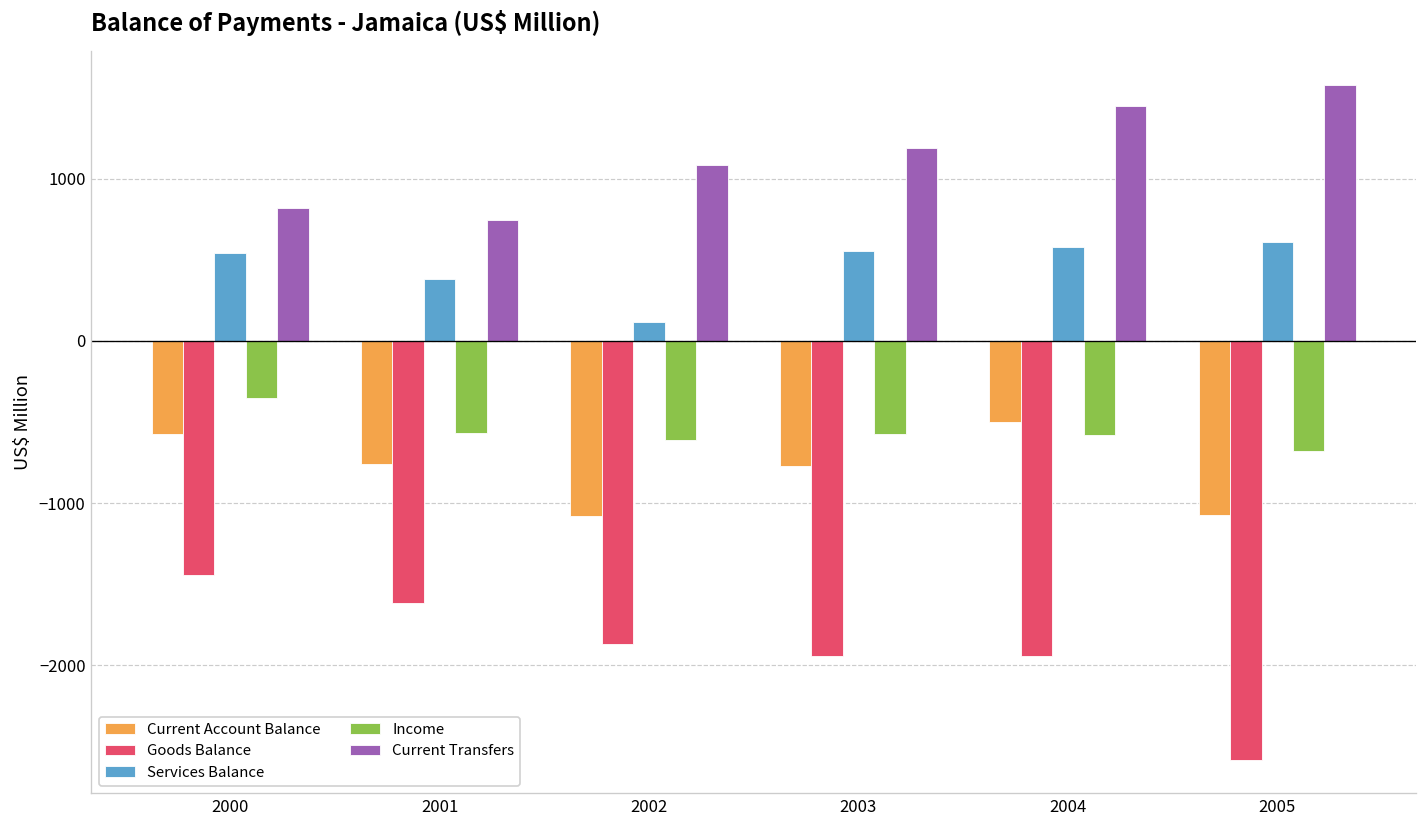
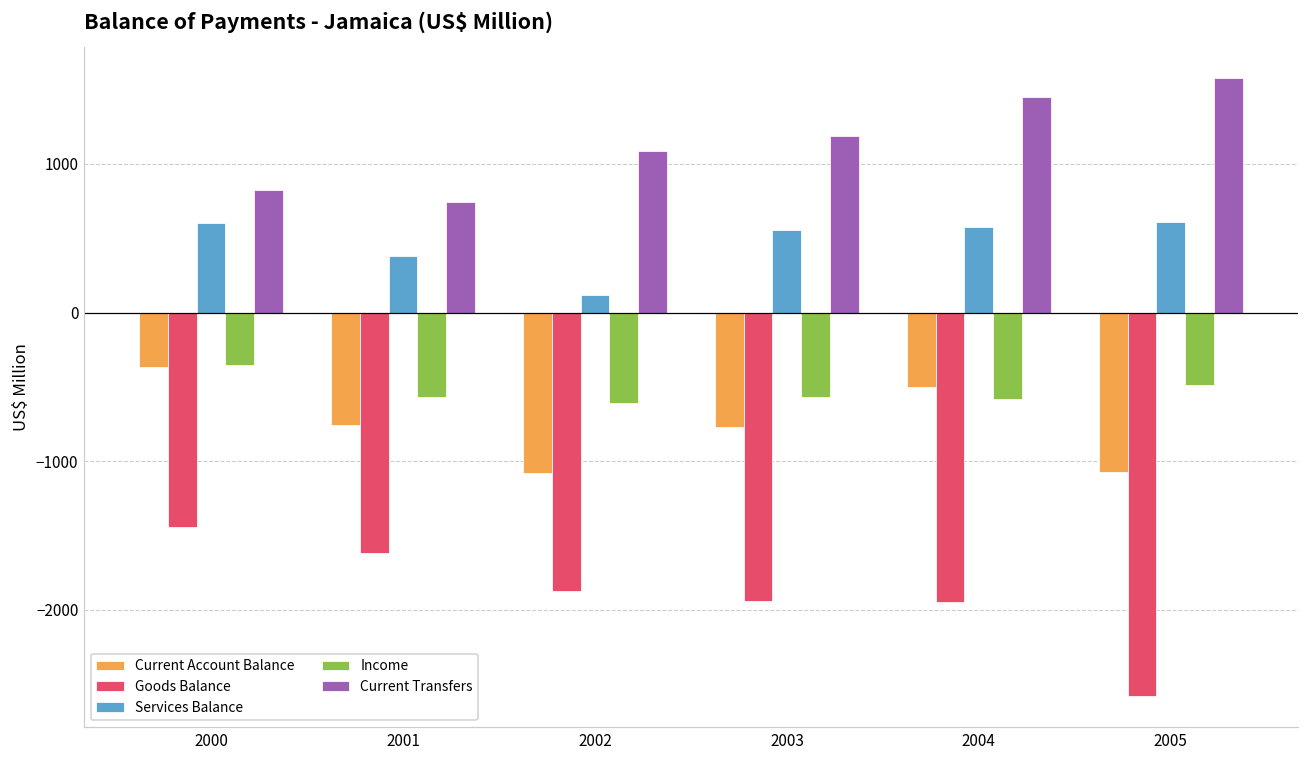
Current Account Balance, 2000: -570 -> -370
Services Balance, 2000: 540 -> 600
Income, 2005: -680 -> -490
